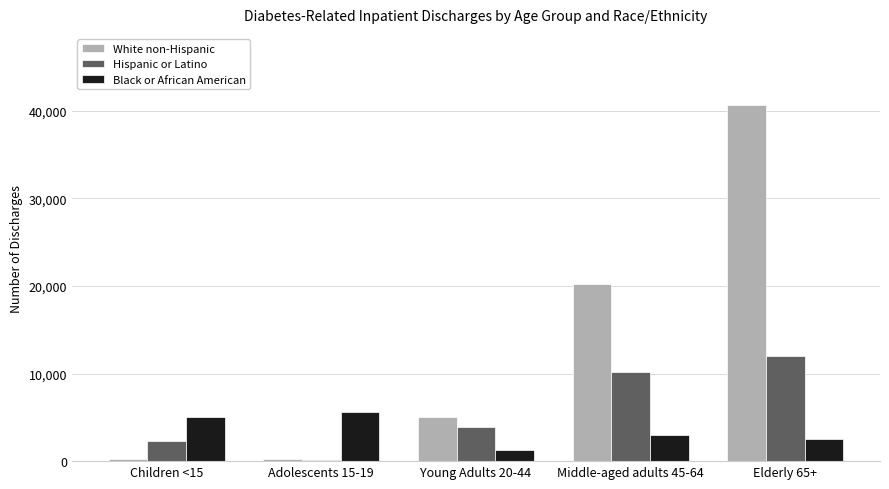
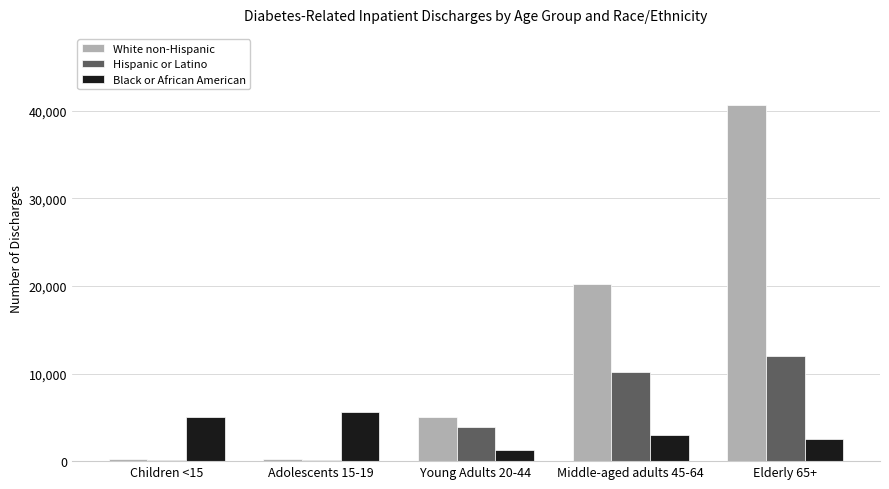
Hispanic or Latino, Children <15: 2,000 -> 0
